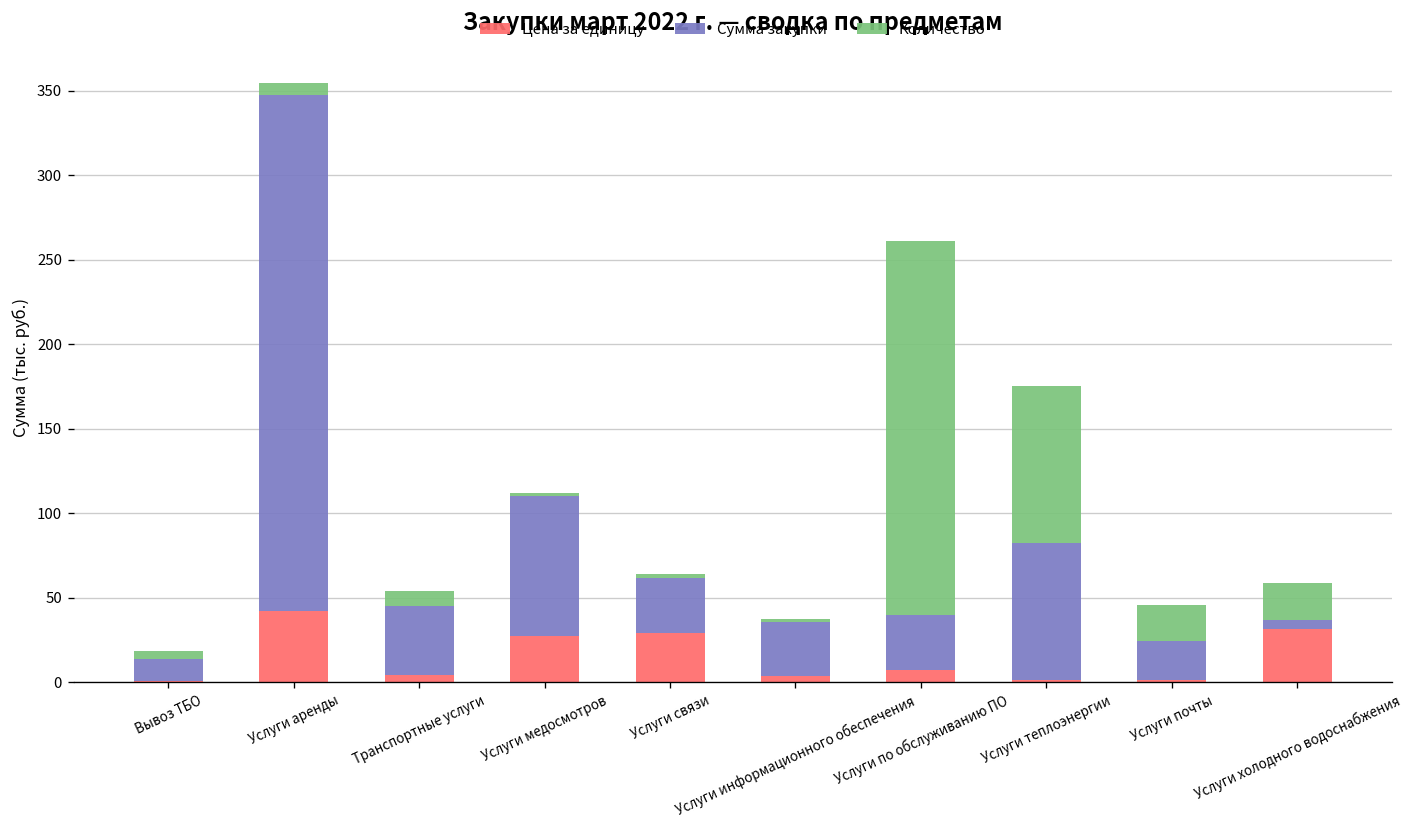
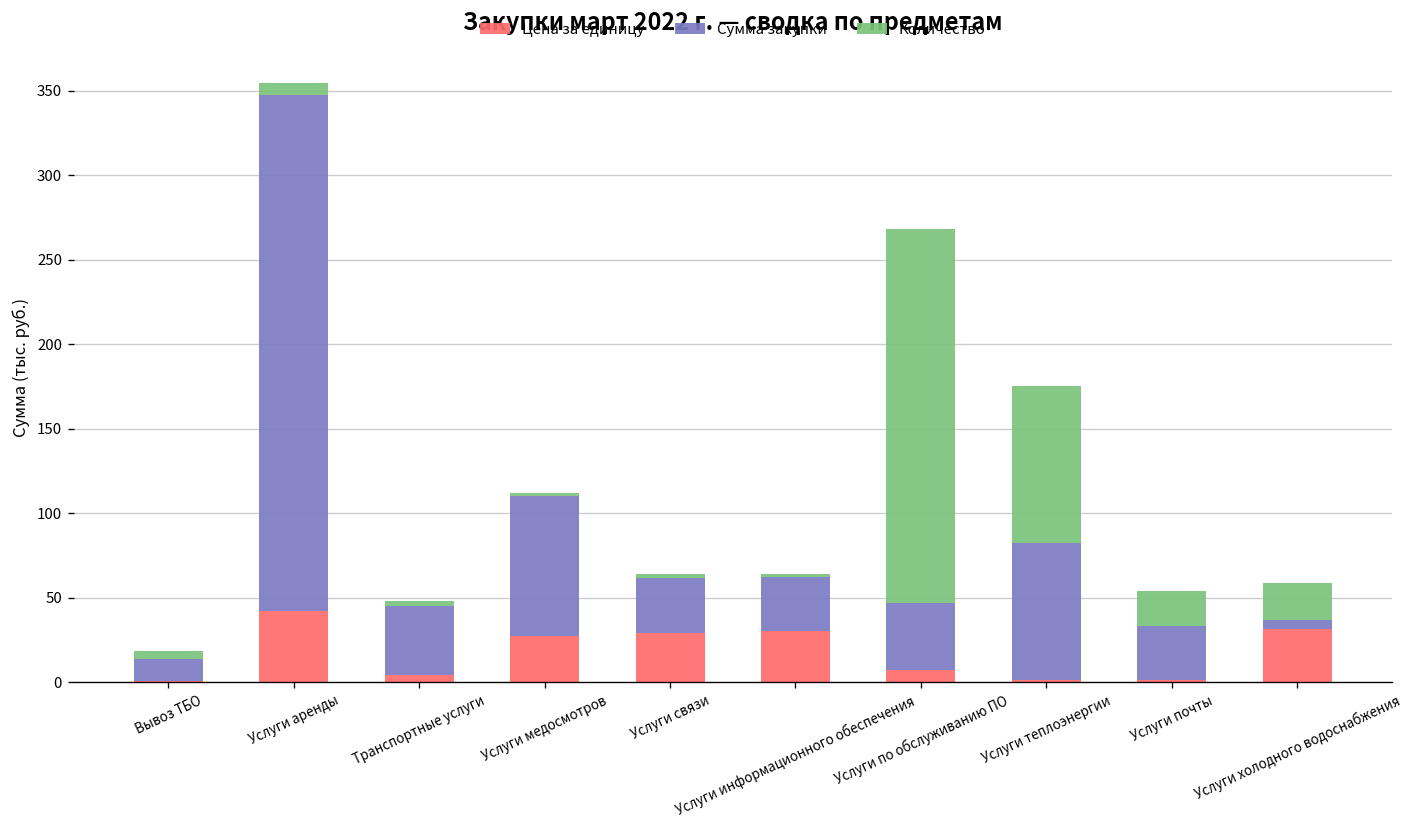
Количество, Транспортные услуги: 9 -> 3
Цена за единицу, Услуги информационного обеспечения: 3 -> 30
Сумма закупки, Услуги по обслуживанию ПО: 33 -> 40
Сумма закупки, Услуги почты: 23 -> 32
